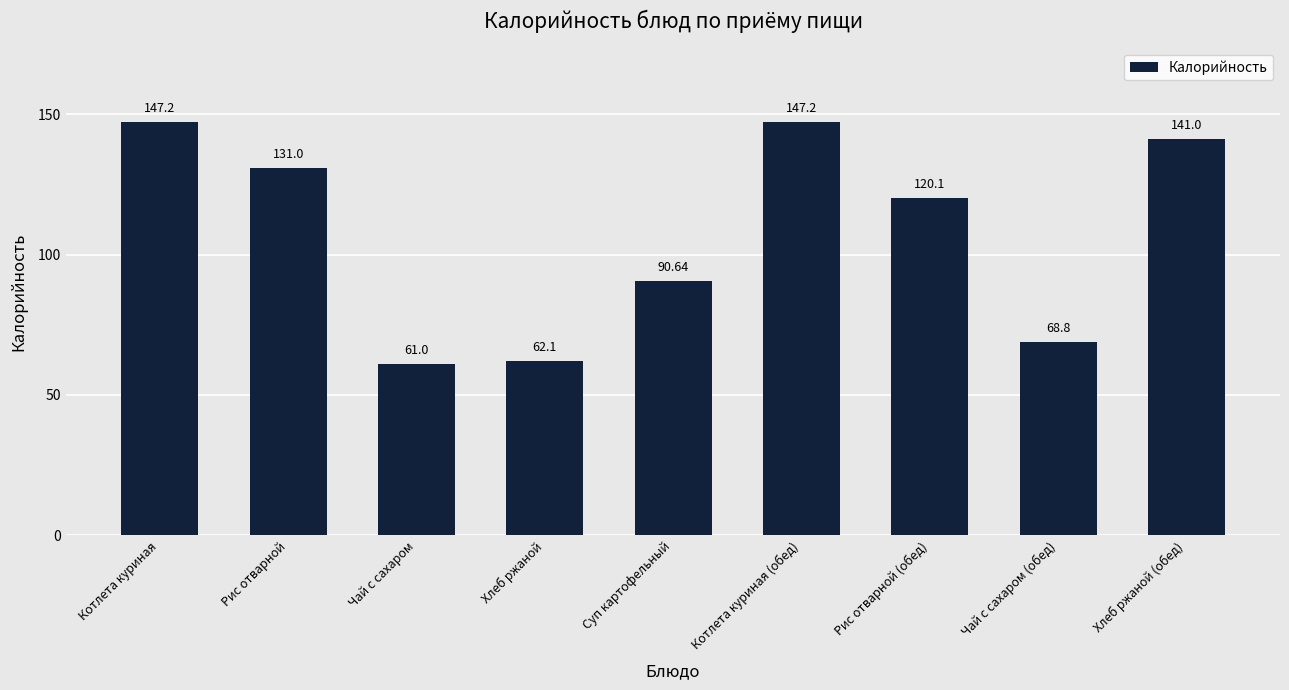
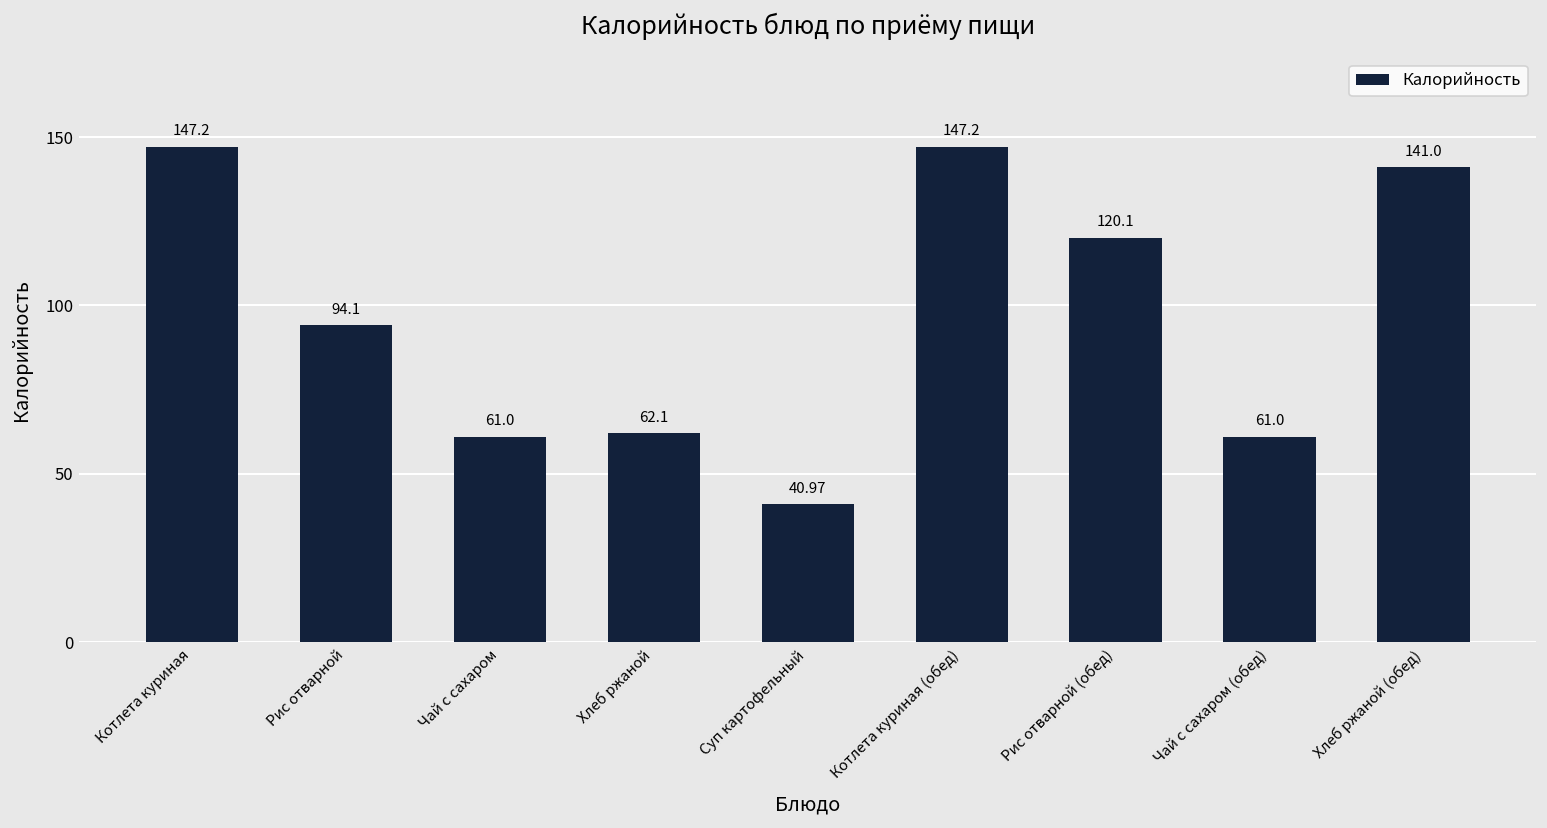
Рис отварной: 131.0 -> 94.1
Суп картофельный: 90.64 -> 40.97
Чай с сахаром (обед): 68.8 -> 61.0
